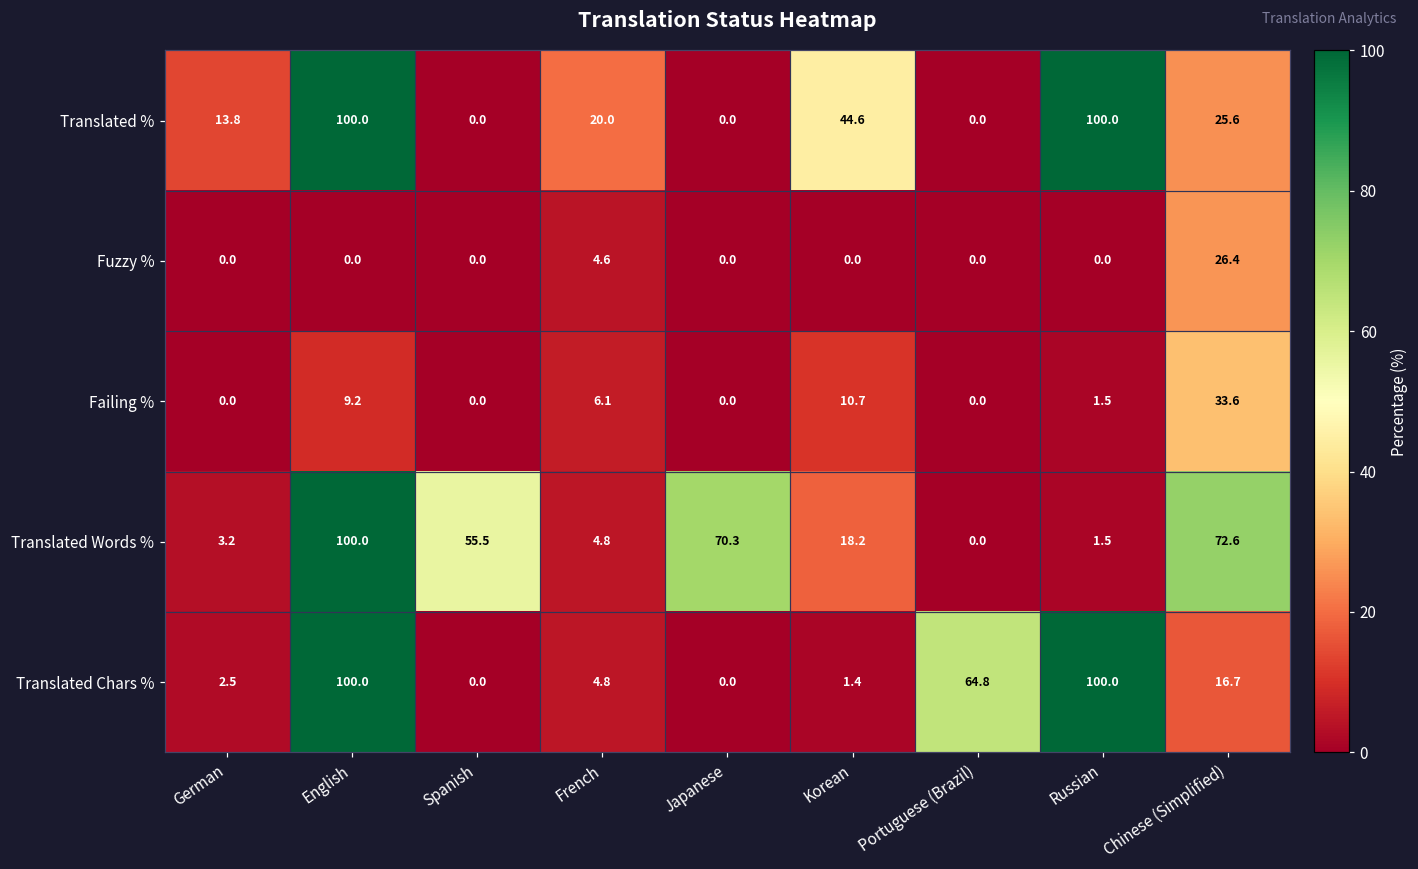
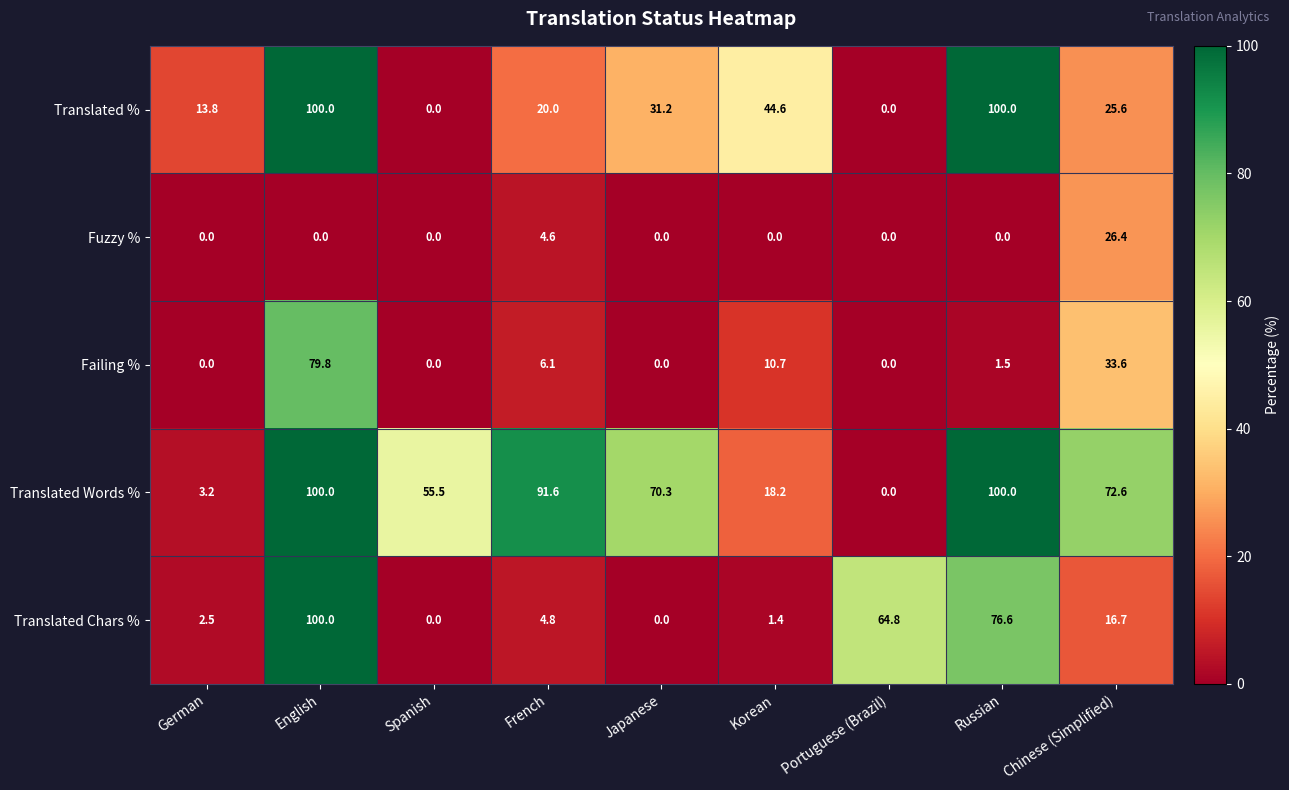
Translated %, Japanese: 0.0 -> 31.2
Failing %, English: 9.2 -> 79.8
Translated Words %, French: 4.8 -> 91.6
Translated Words %, Russian: 1.5 -> 100.0
Translated Chars %, Russian: 100.0 -> 76.6
